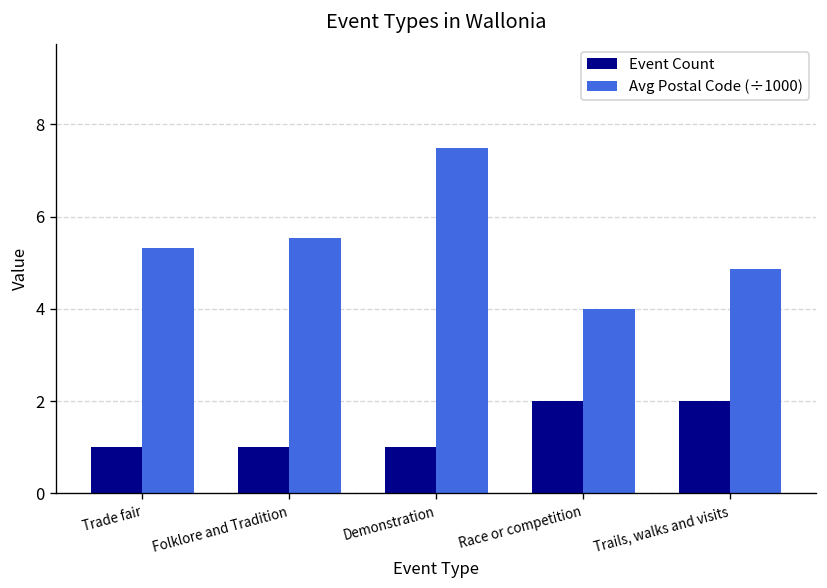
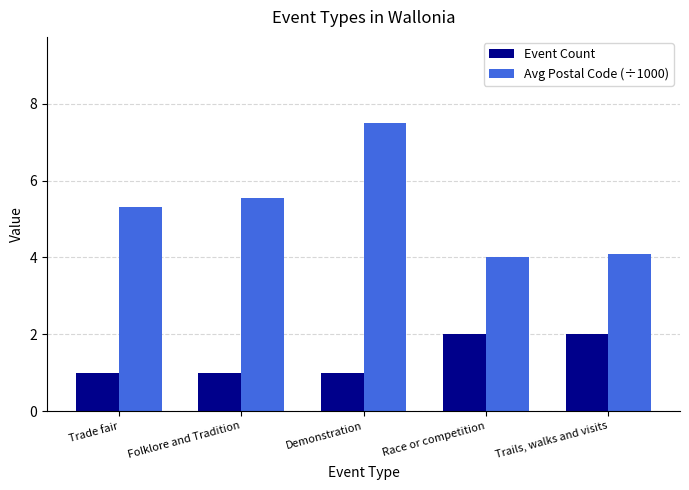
Avg Postal Code (÷1000), Trails, walks and visits: 4.9 -> 4.1
